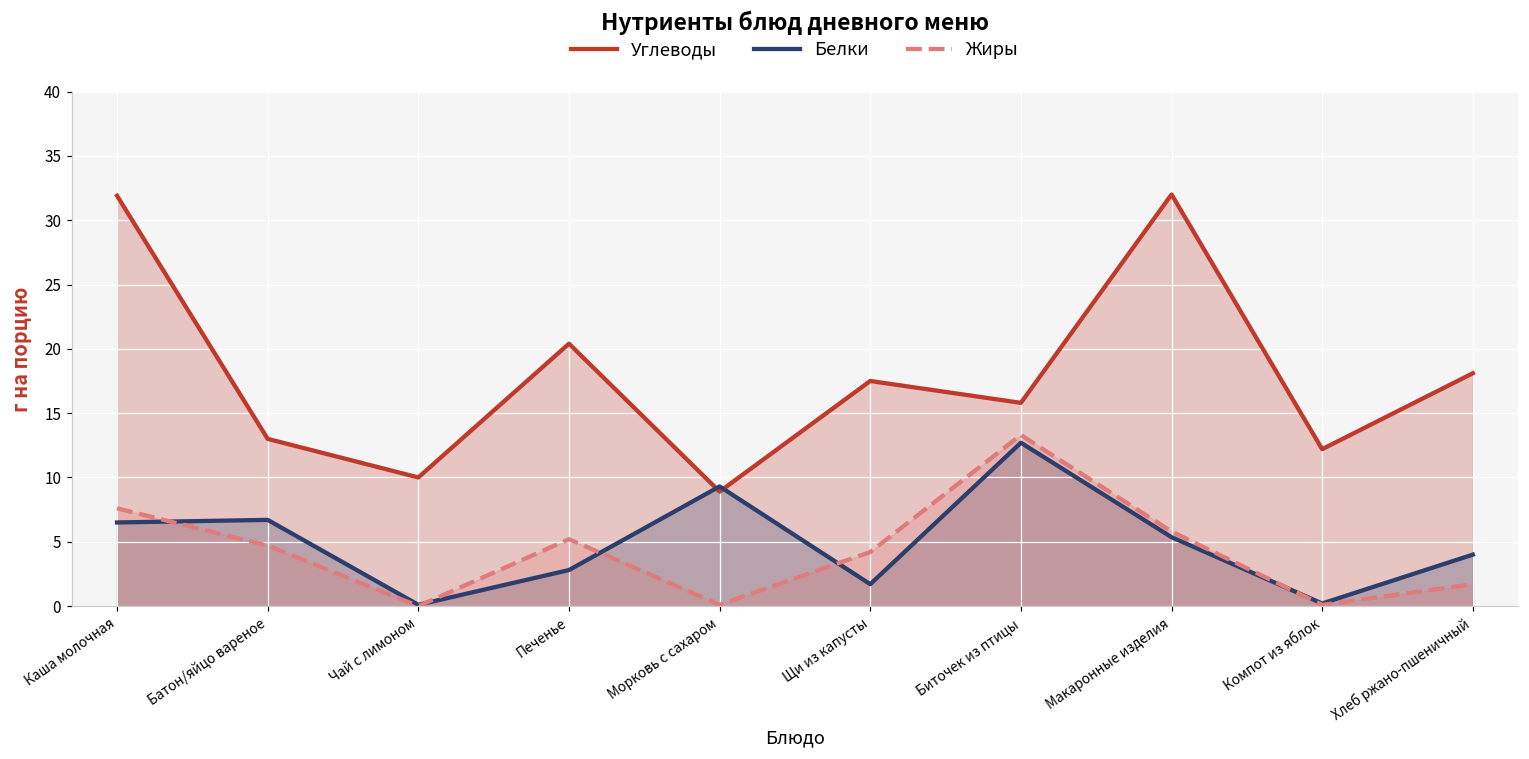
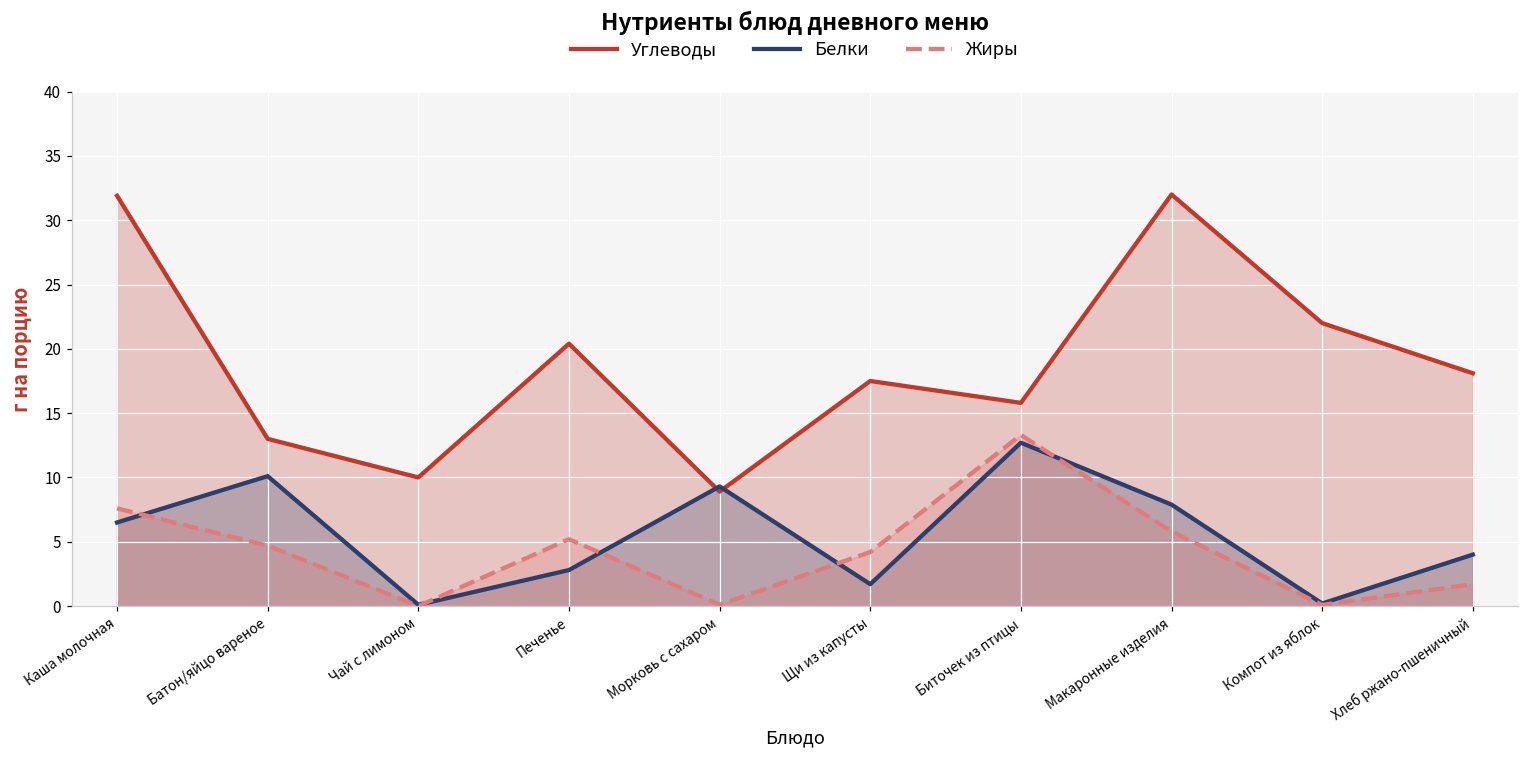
Белки, Батон/яйцо вареное: 6.7 -> 10.1
Белки, Макаронные изделия: 5.4 -> 7.9
Углеводы, Компот из яблок: 12.2 -> 22.0
